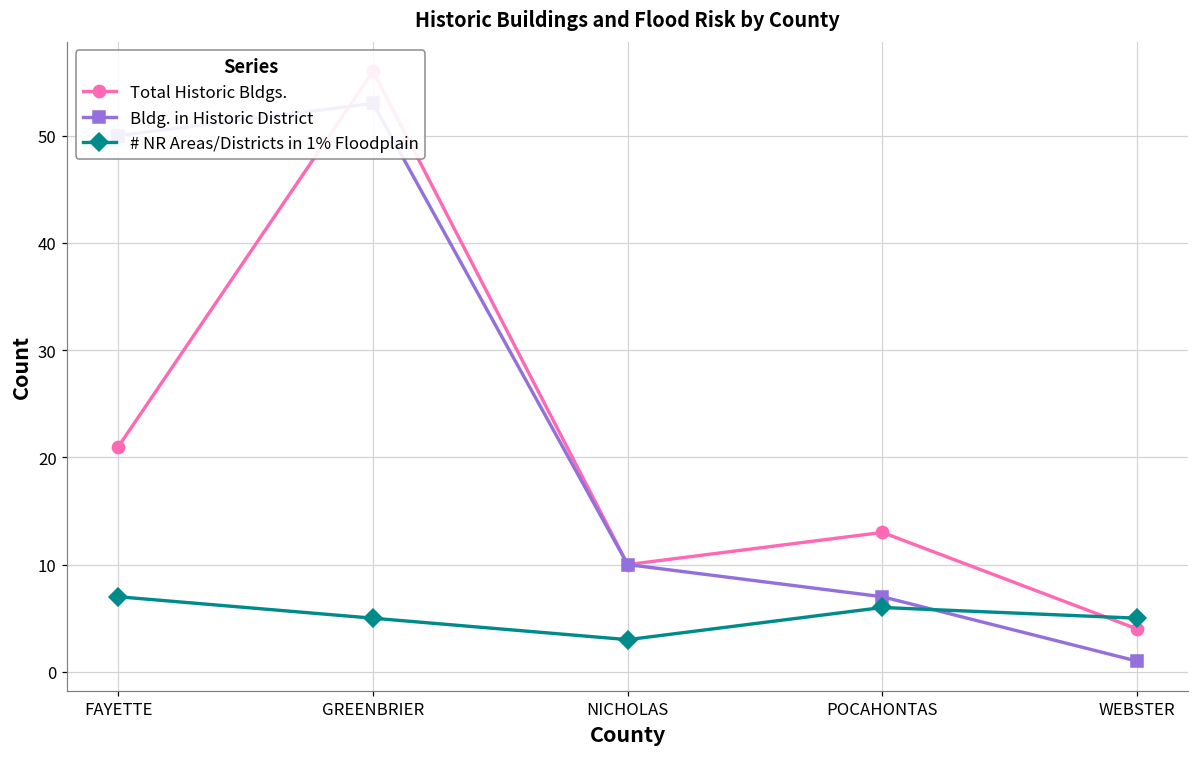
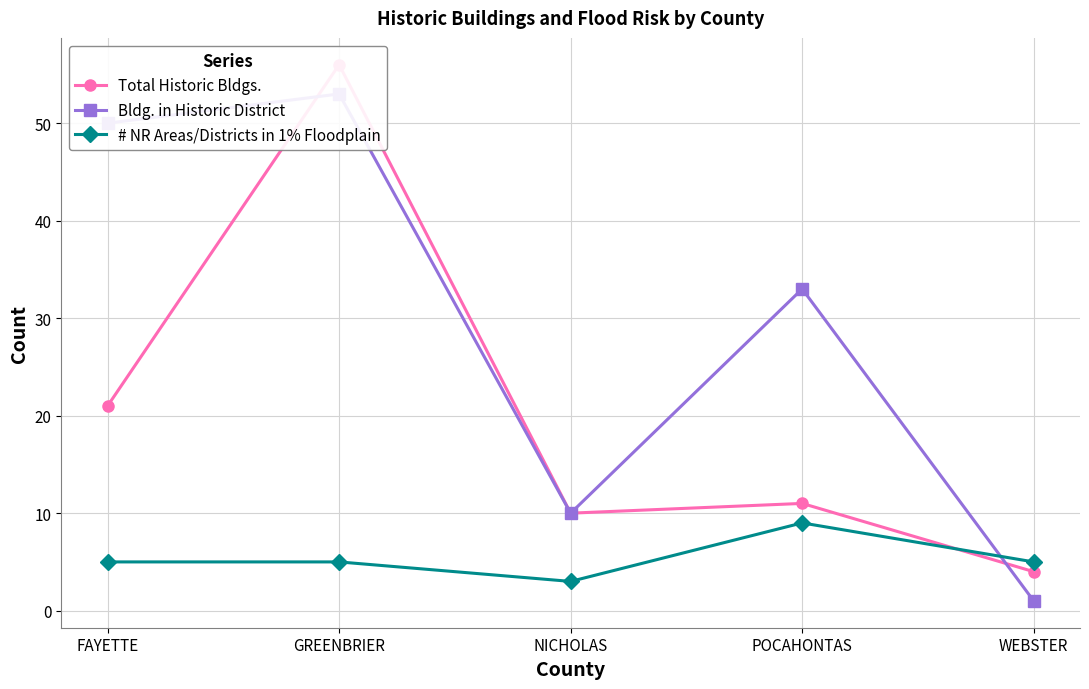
# NR Areas/Districts in 1% Floodplain, FAYETTE: 7 -> 5
Total Historic Bldgs., POCAHONTAS: 13 -> 11
Bldg. in Historic District, POCAHONTAS: 7 -> 33
# NR Areas/Districts in 1% Floodplain, POCAHONTAS: 6 -> 9
